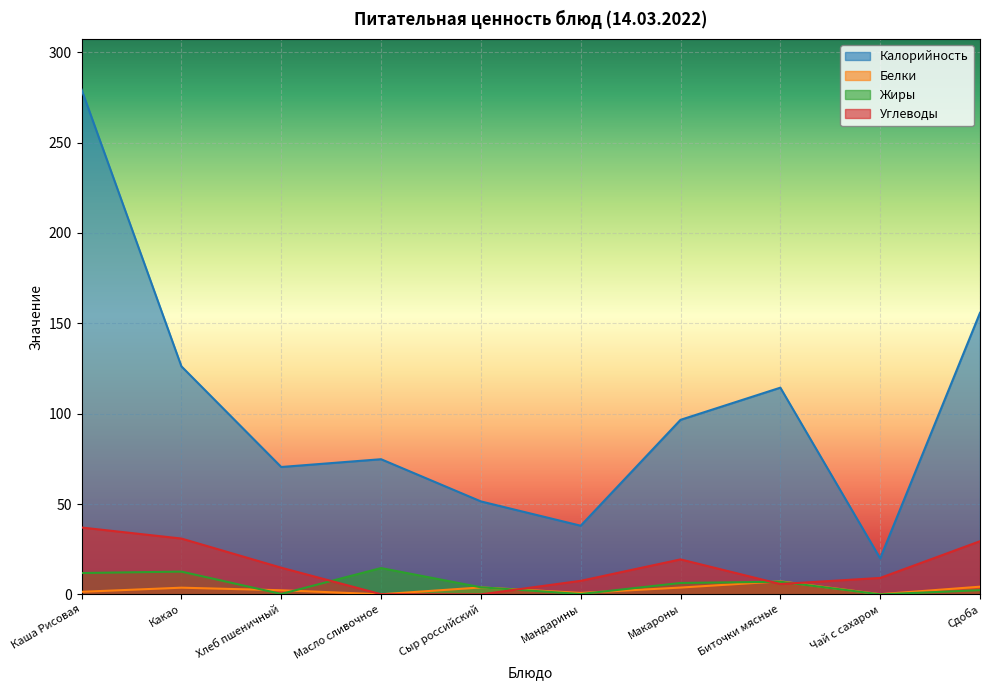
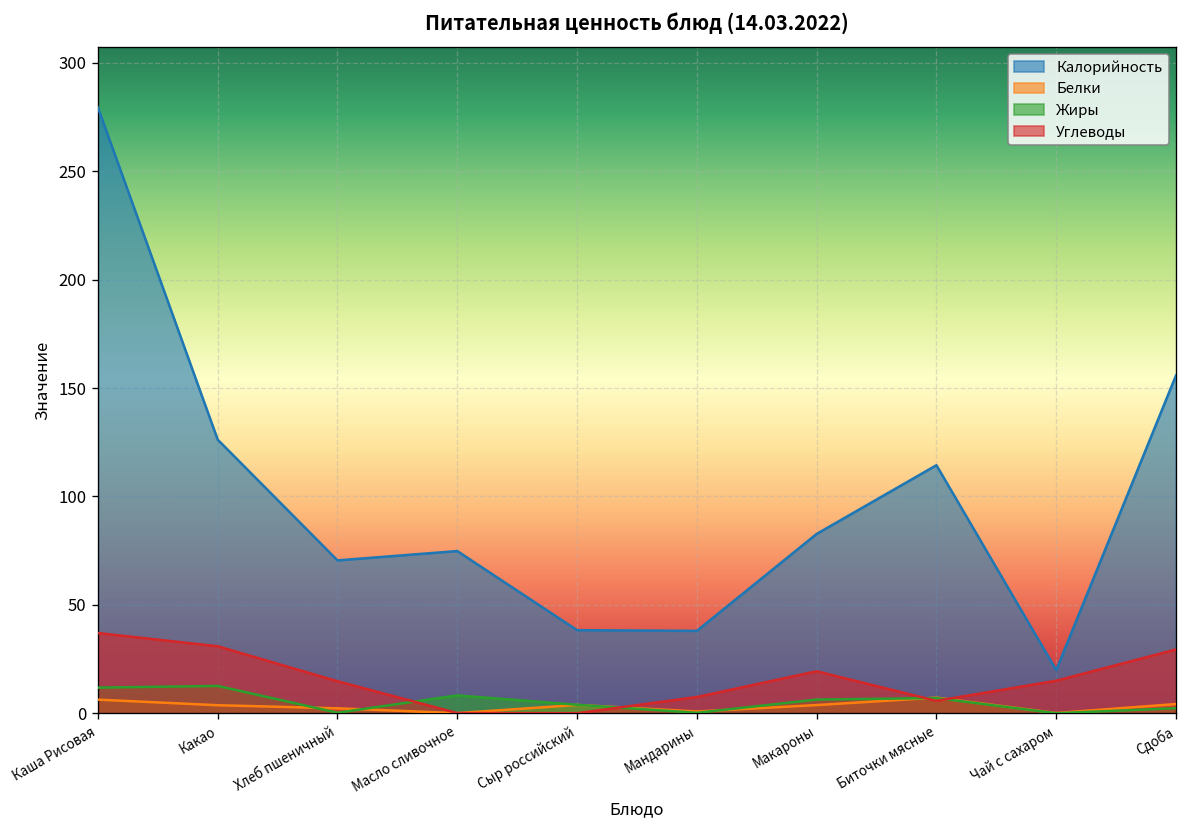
Белки, Каша Рисовая: 1 -> 6
Жиры, Масло сливочное: 15 -> 8
Калорийность, Сыр российский: 51 -> 38
Калорийность, Макароны: 97 -> 83
Углеводы, Чай с сахаром: 9 -> 15
